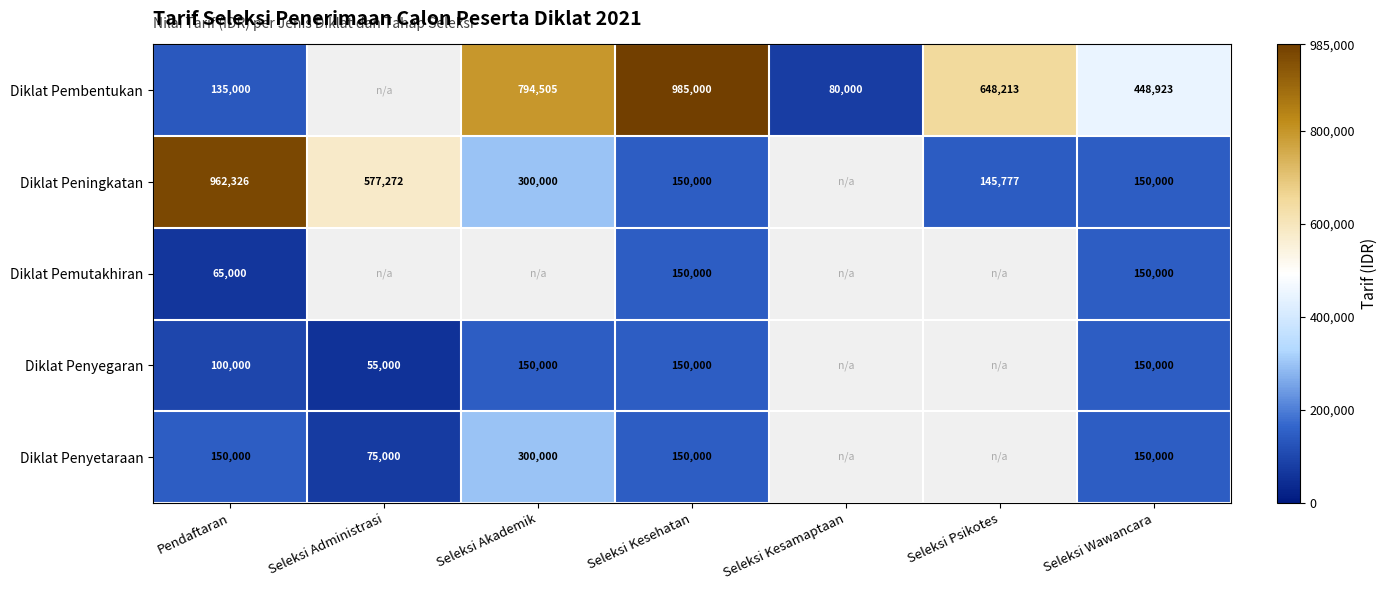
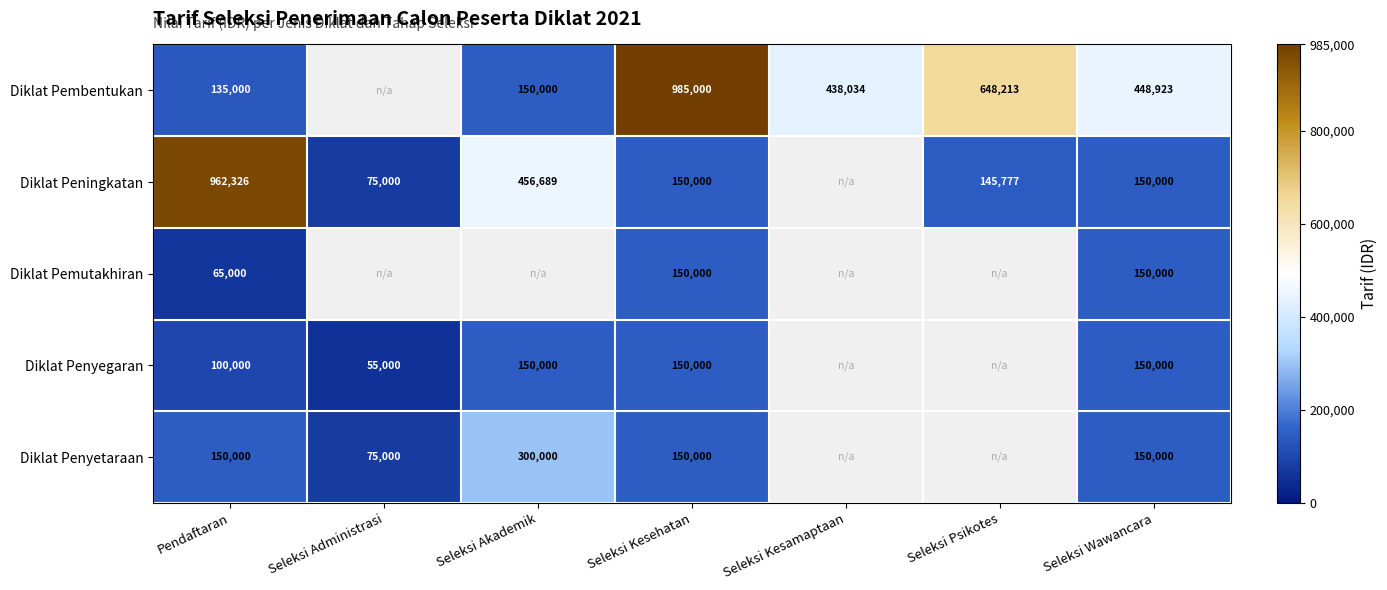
Diklat Pembentukan, Seleksi Akademik: 794,505 -> 150,000
Diklat Pembentukan, Seleksi Kesamaptaan: 80,000 -> 438,034
Diklat Peningkatan, Seleksi Administrasi: 577,272 -> 75,000
Diklat Peningkatan, Seleksi Akademik: 300,000 -> 456,689
